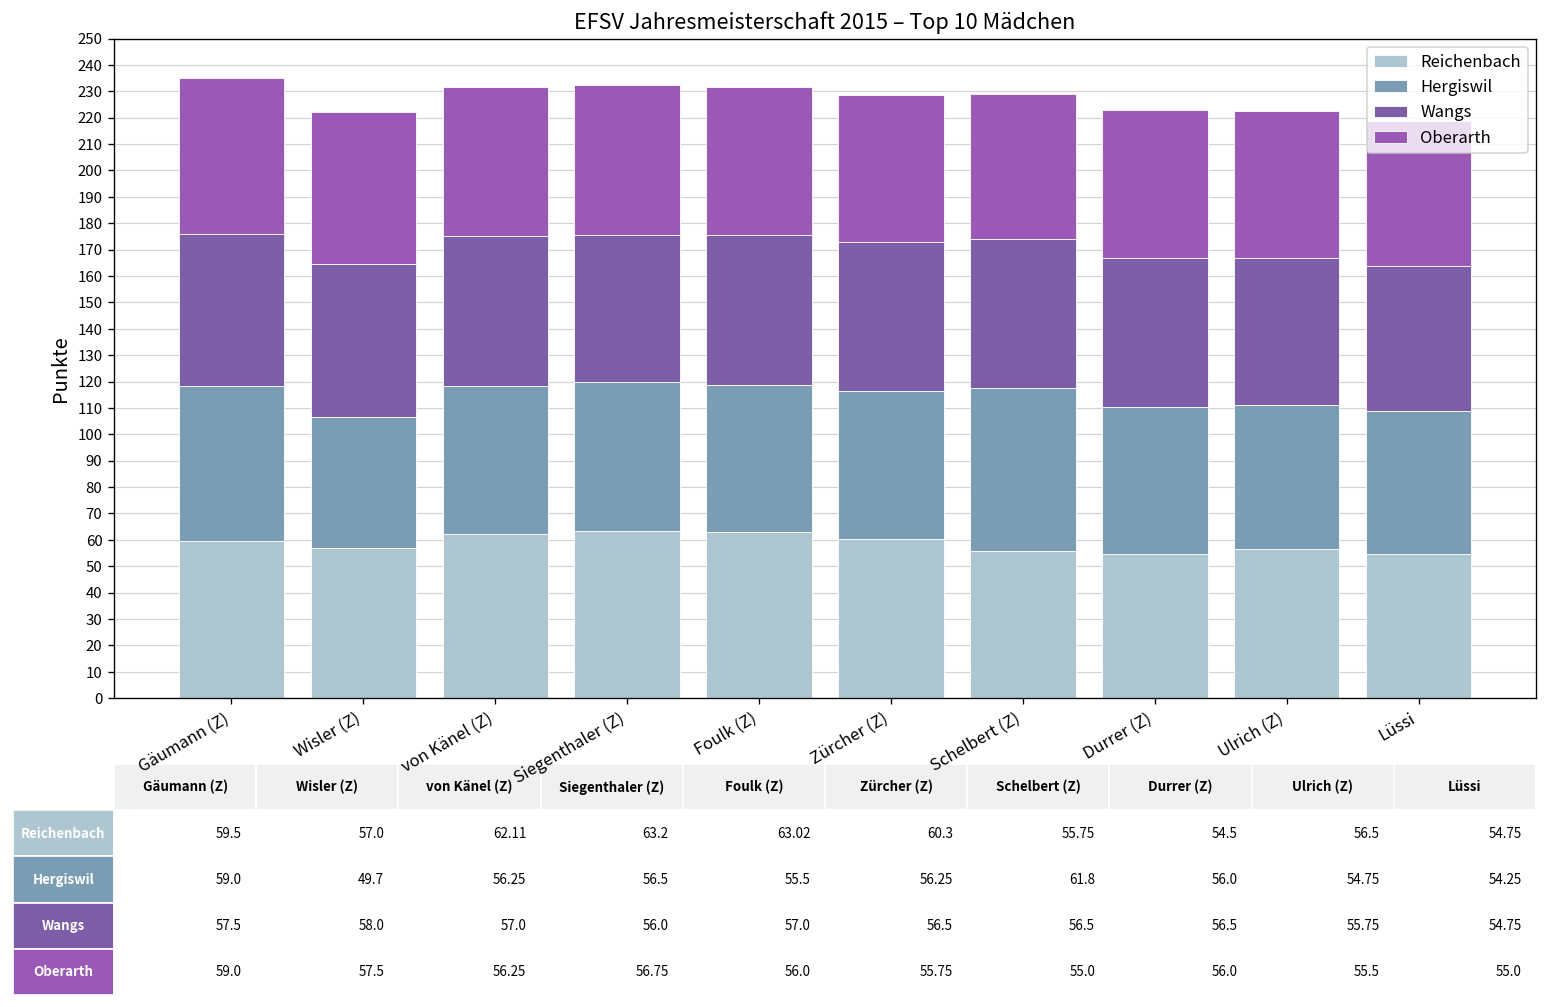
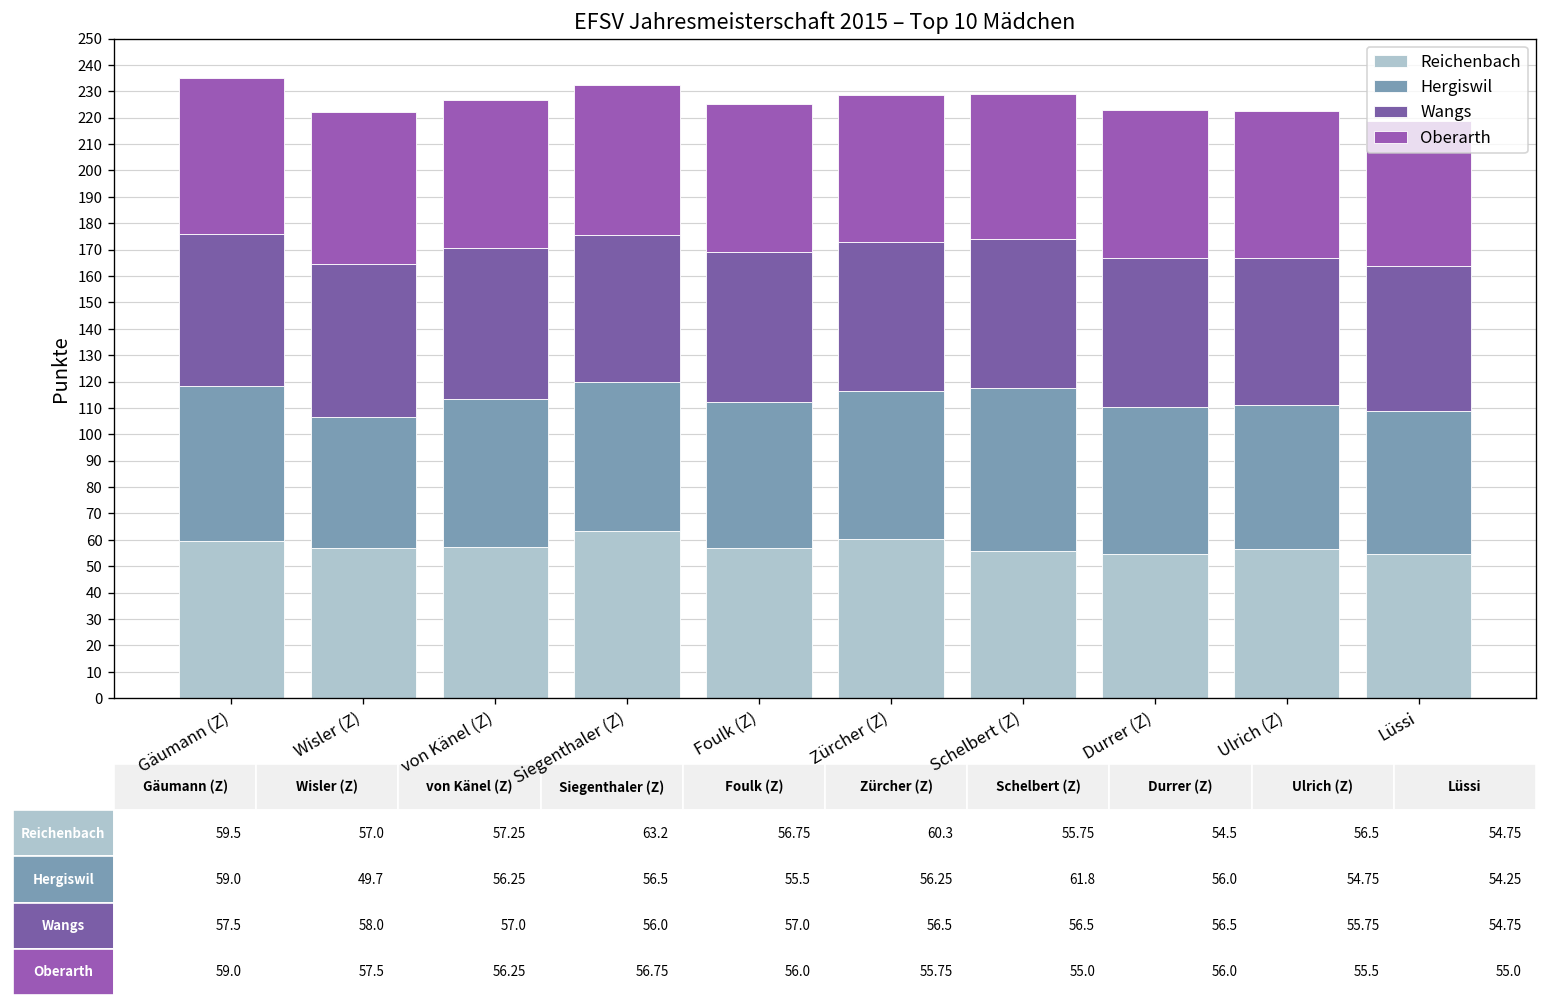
Reichenbach, von Känel (Z): 62.11 -> 57.25
Reichenbach, Foulk (Z): 63.02 -> 56.75
